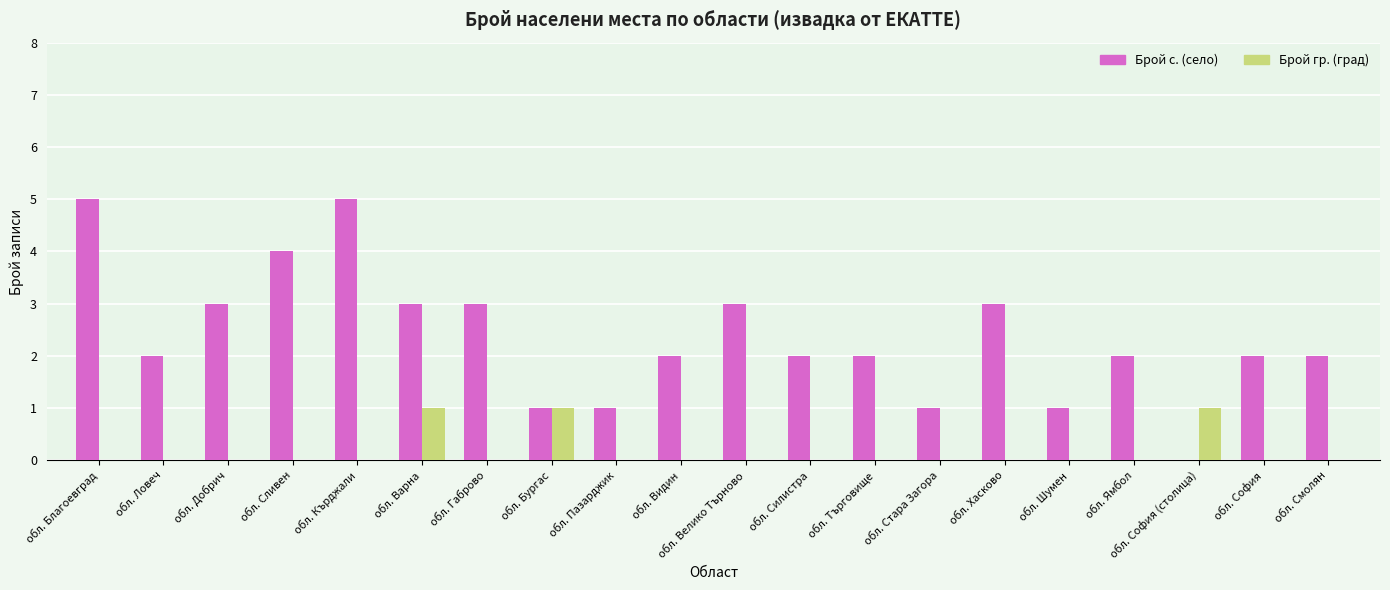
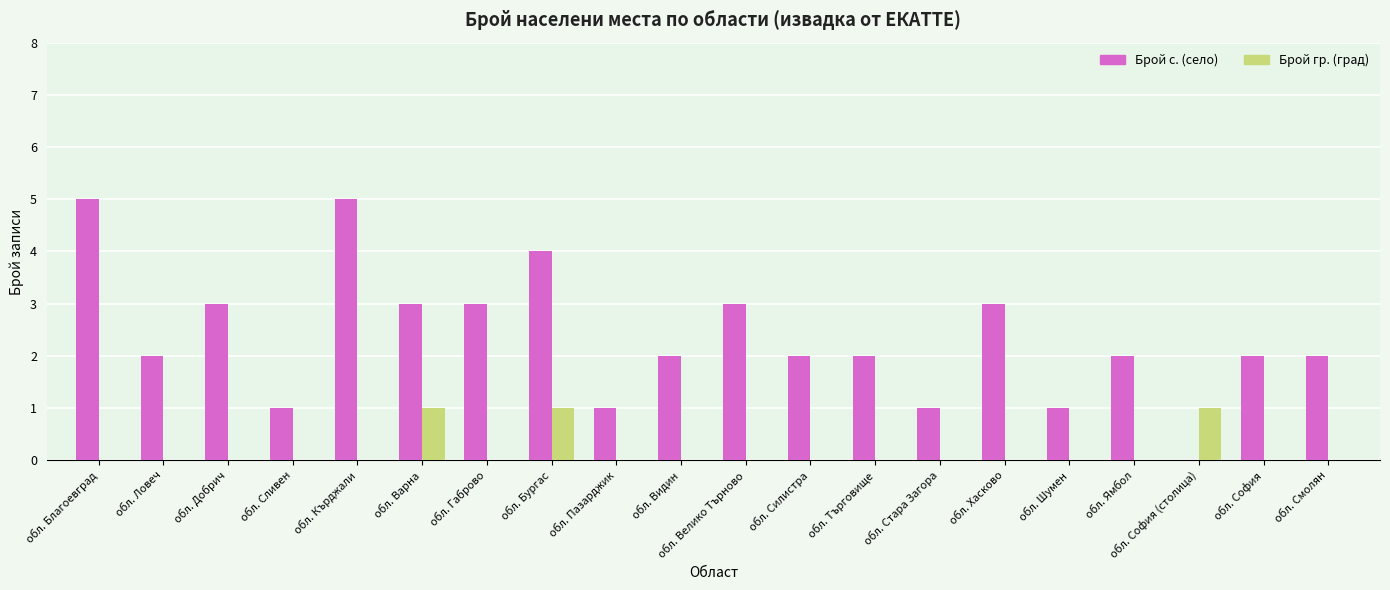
Брой с. (село), обл. Сливен: 4 -> 1
Брой с. (село), обл. Бургас: 1 -> 4
